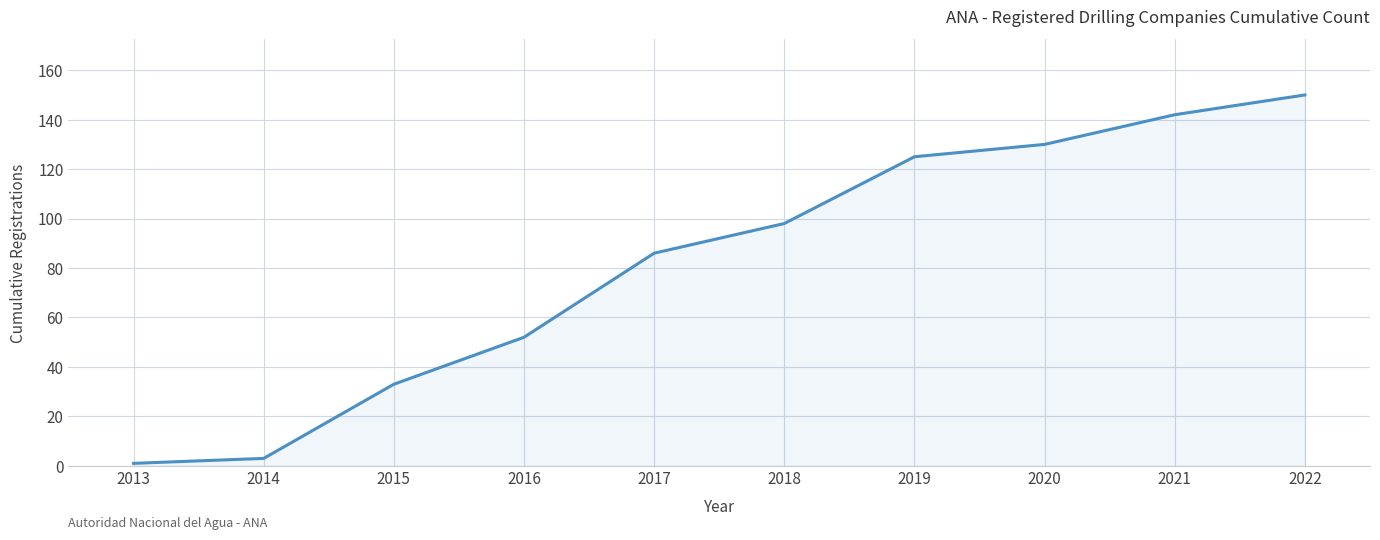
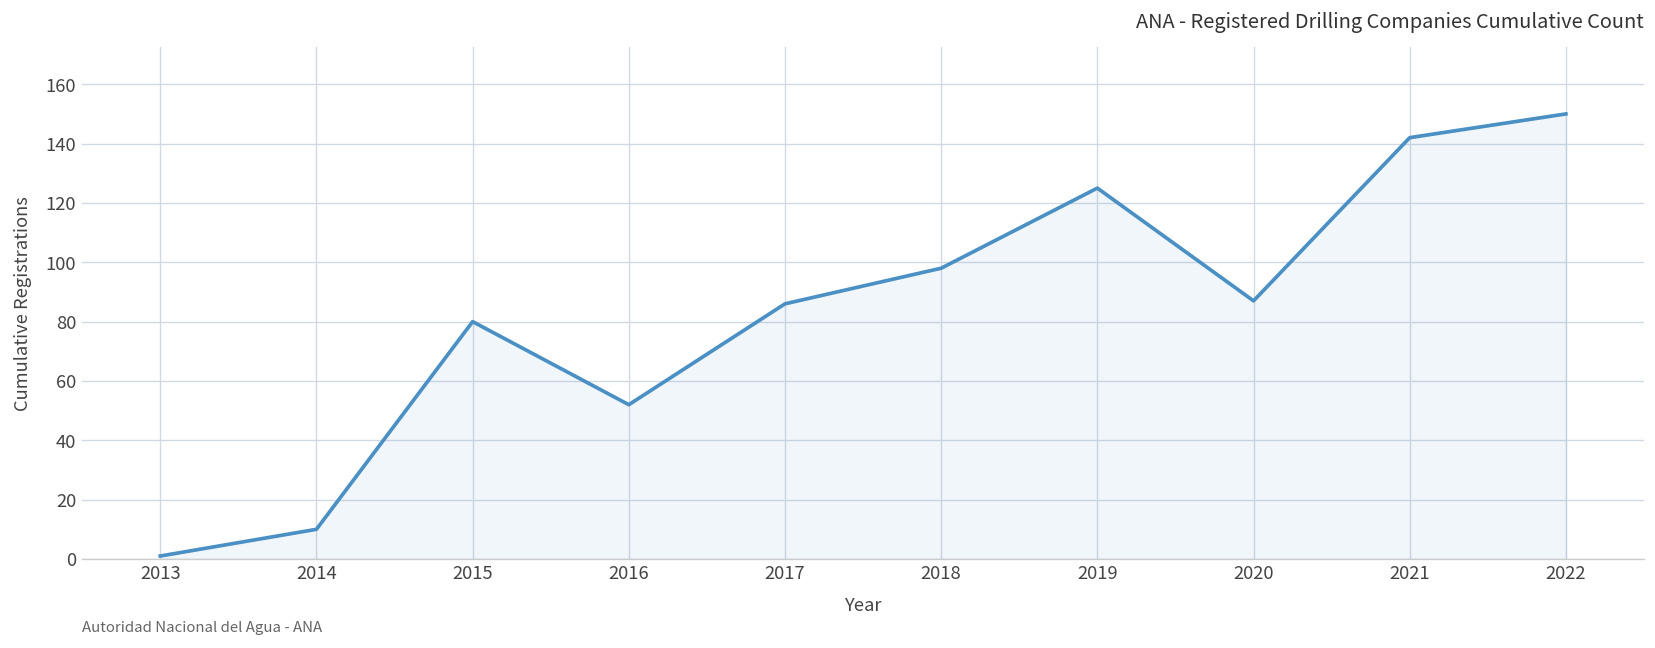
2014: 3 -> 10
2015: 33 -> 80
2020: 130 -> 87
